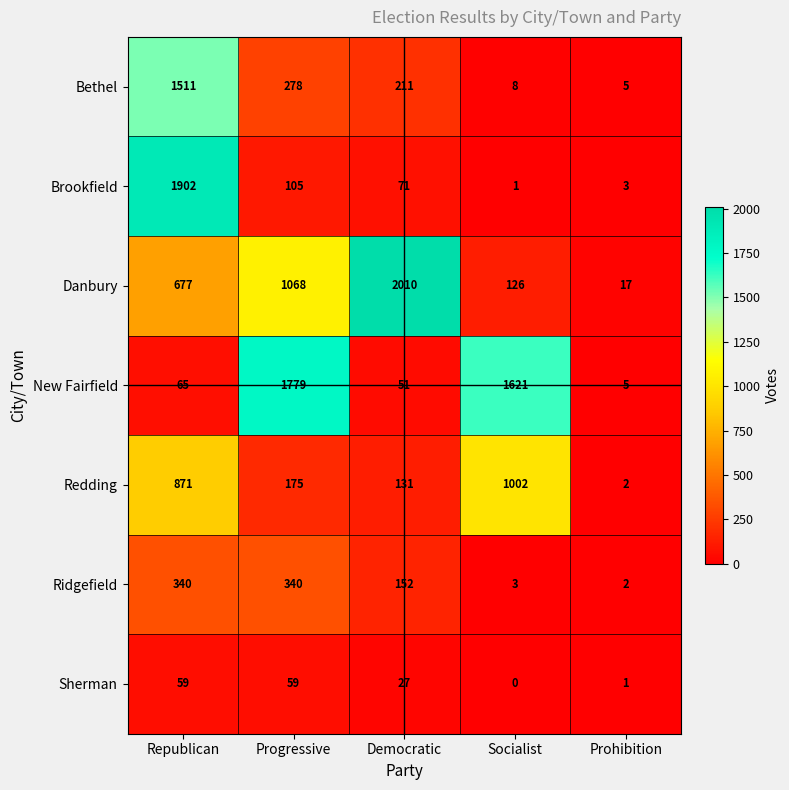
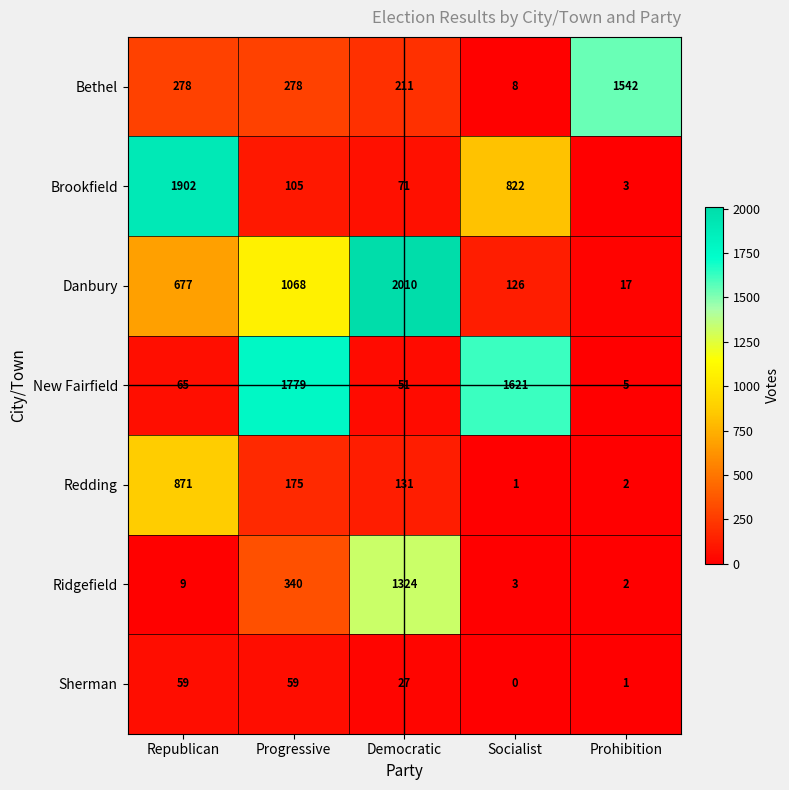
Bethel, Republican: 1511 -> 278
Bethel, Prohibition: 5 -> 1542
Brookfield, Socialist: 1 -> 822
Redding, Socialist: 1002 -> 1
Ridgefield, Republican: 340 -> 9
Ridgefield, Democratic: 152 -> 1324
